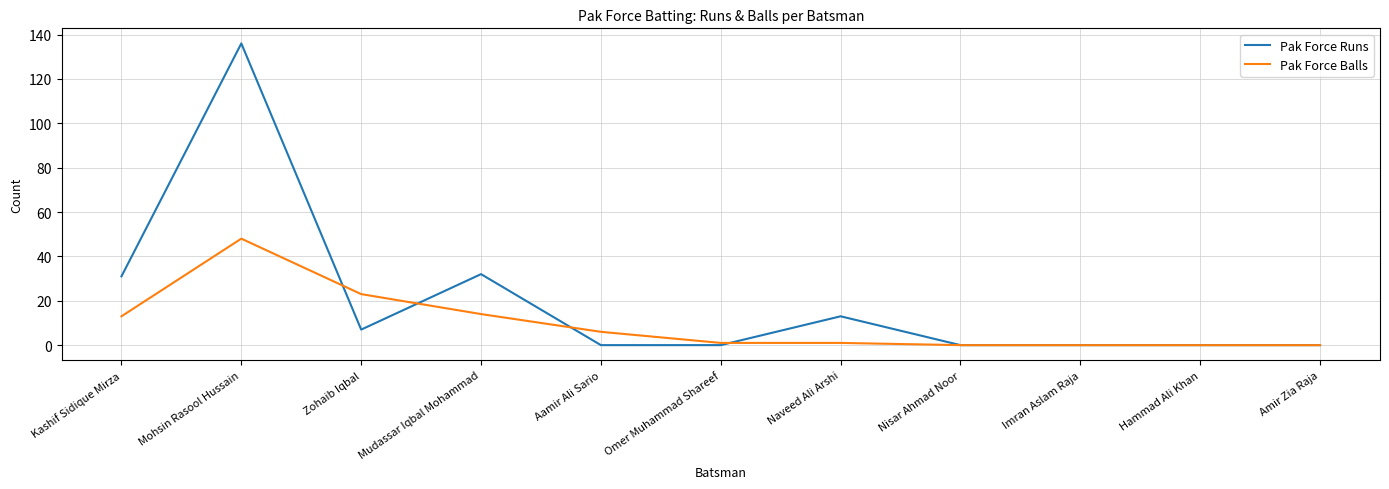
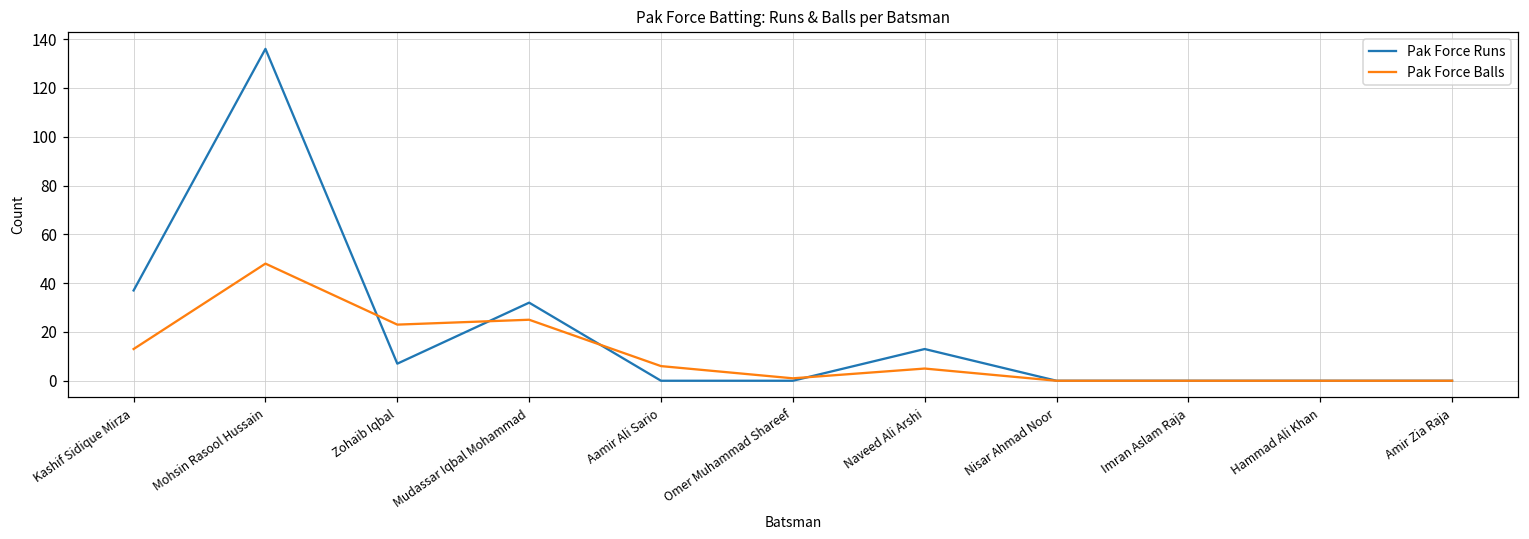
Pak Force Runs, Kashif Sidique Mirza: 31 -> 37
Pak Force Balls, Mudassar Iqbal Mohammad: 14 -> 25
Pak Force Balls, Naveed Ali Arshi: 1 -> 5
